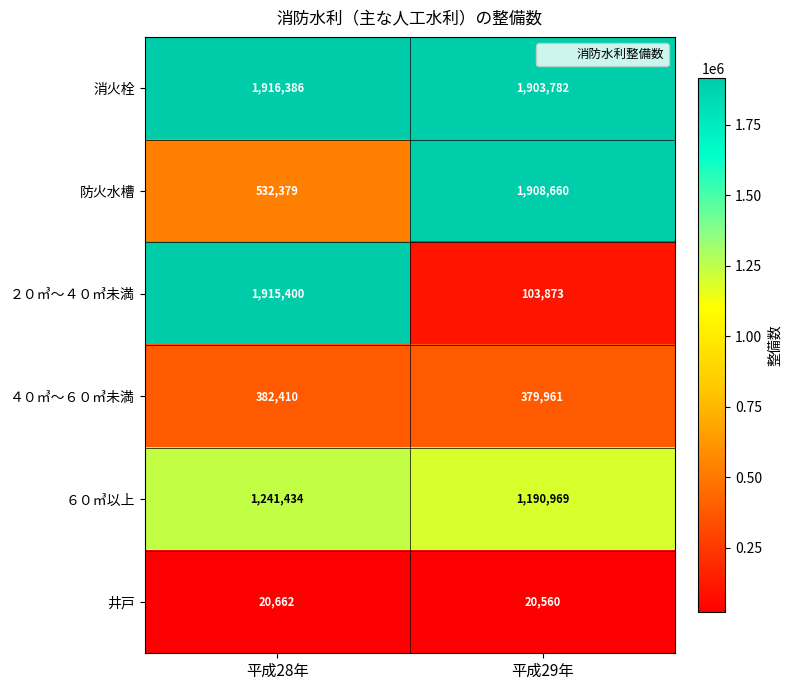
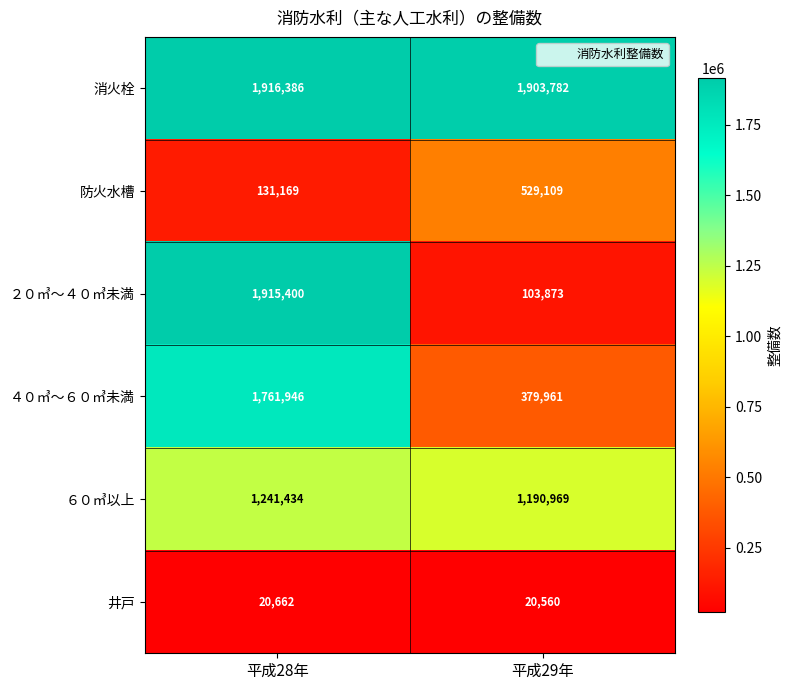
防火水槽, 平成28年: 532,379 -> 131,169
防火水槽, 平成29年: 1,908,660 -> 529,109
４０㎥～６０㎥未満, 平成28年: 382,410 -> 1,761,946
